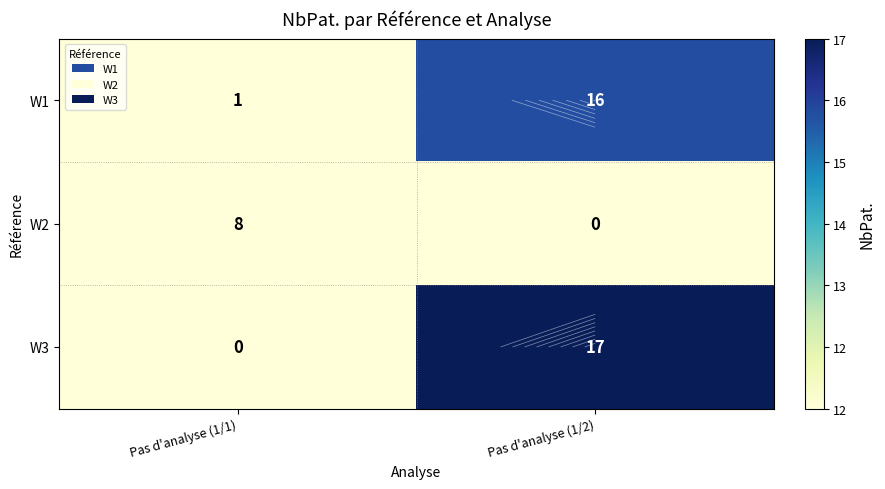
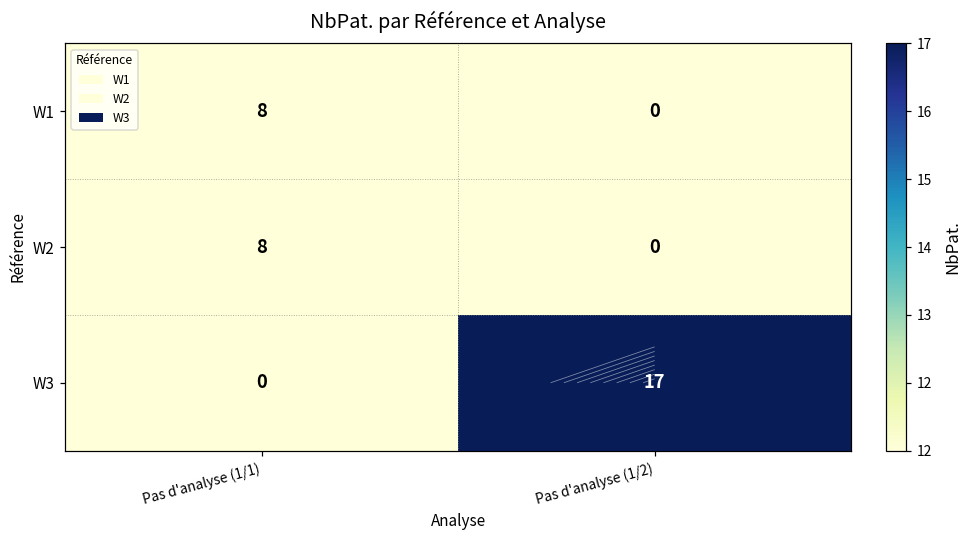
W1, Pas d'analyse (1/1): 1 -> 8
W1, Pas d'analyse (1/2): 16 -> 0
